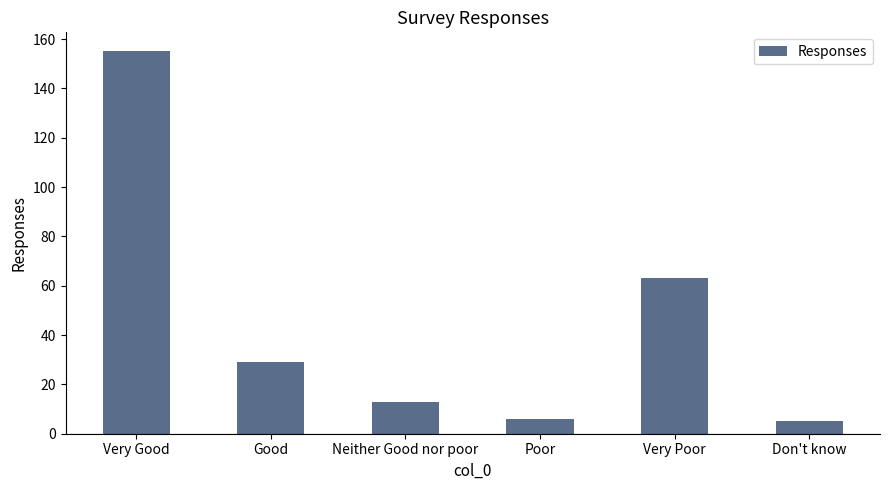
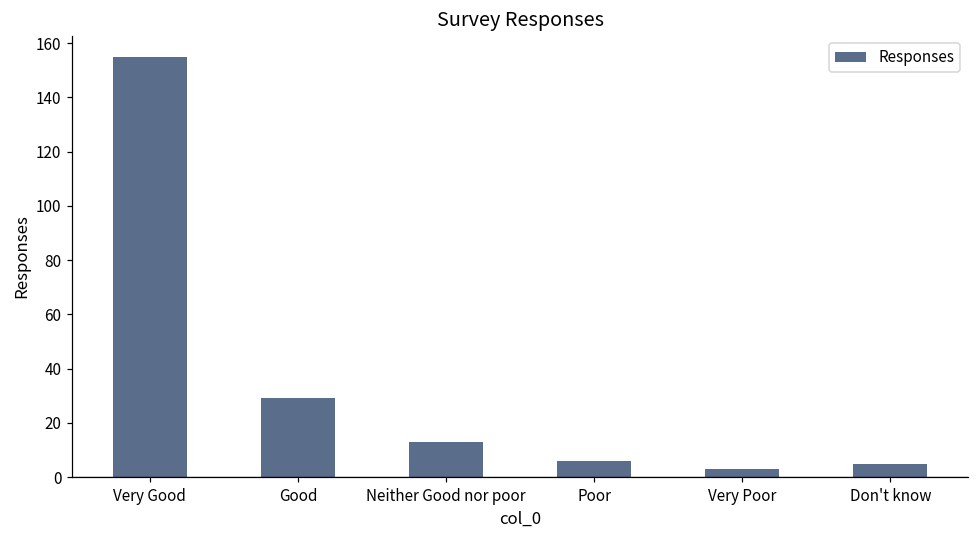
Very Poor: 63 -> 3
